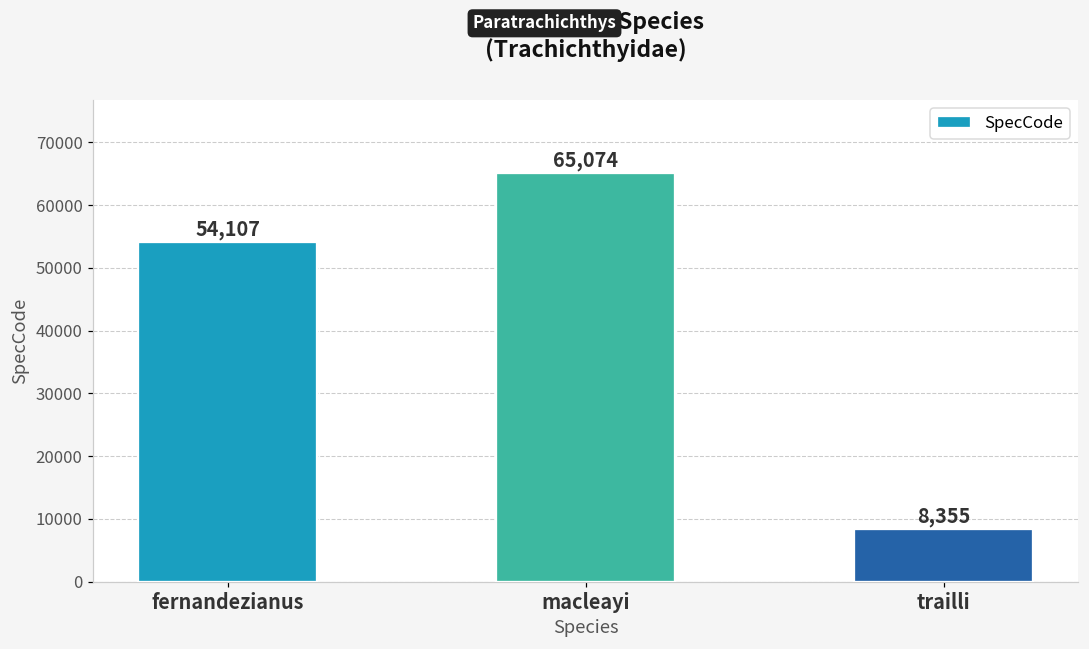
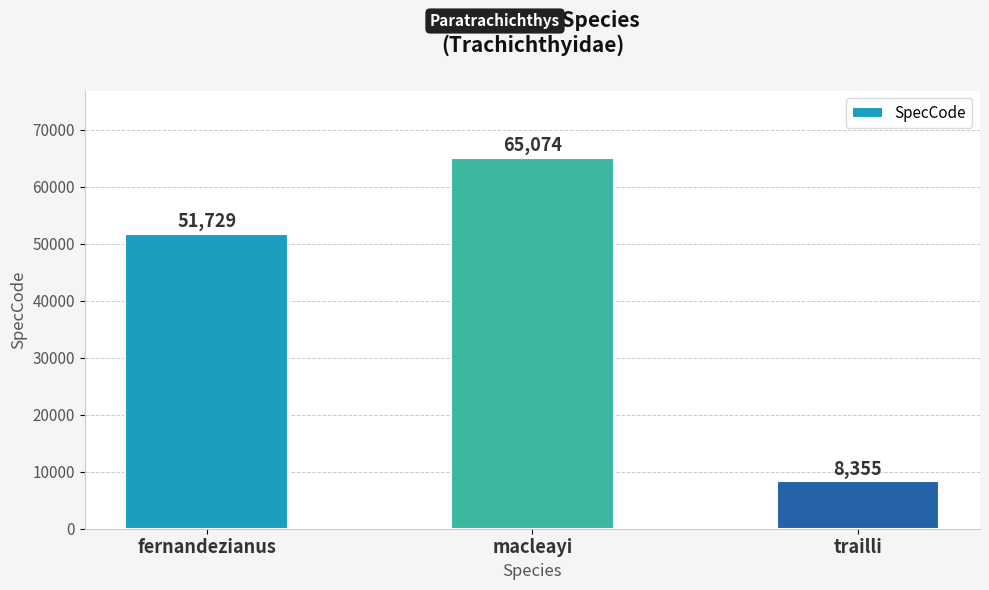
fernandezianus: 54,107 -> 51,729
